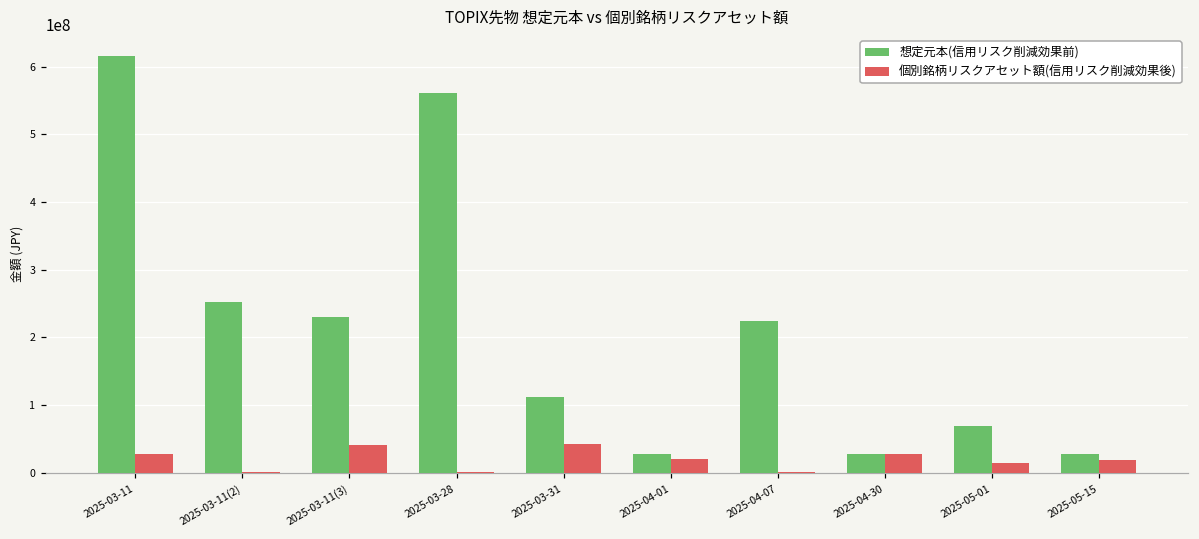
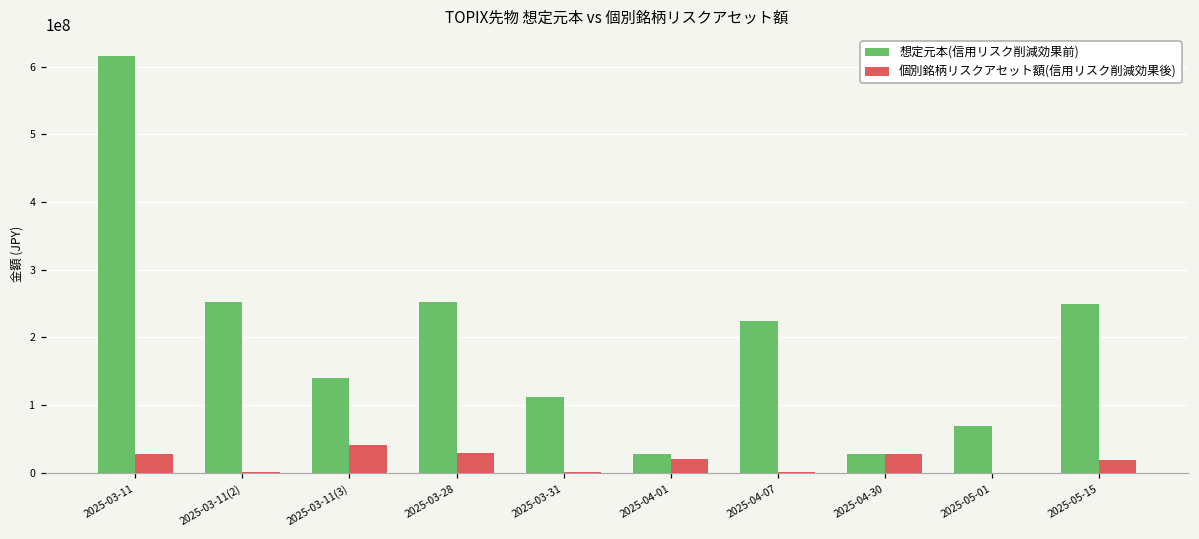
想定元本(信用リスク削減効果前), 2025-03-11(3): 230000000 -> 140000000
想定元本(信用リスク削減効果前), 2025-03-28: 560000000 -> 250000000
個別銘柄リスクアセット額(信用リスク削減効果後), 2025-03-28: 0 -> 30000000
個別銘柄リスクアセット額(信用リスク削減効果後), 2025-03-31: 40000000 -> 0
個別銘柄リスクアセット額(信用リスク削減効果後), 2025-05-01: 10000000 -> 0
想定元本(信用リスク削減効果前), 2025-05-15: 30000000 -> 250000000
